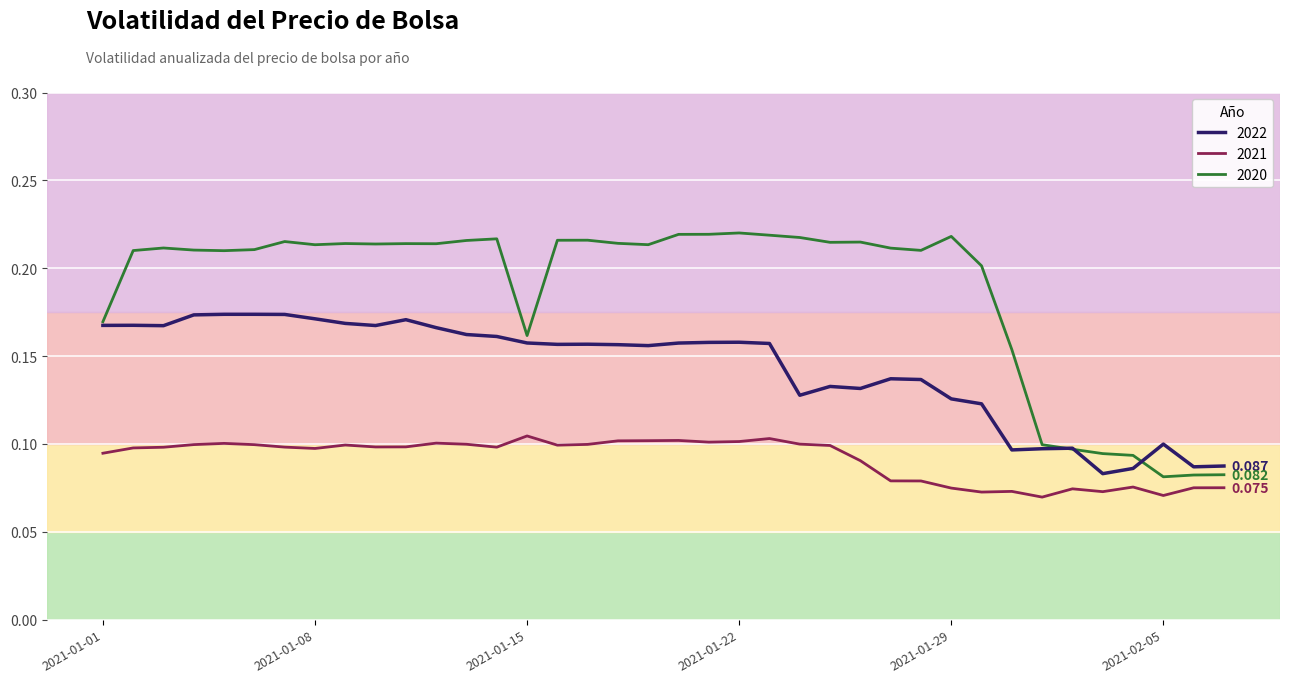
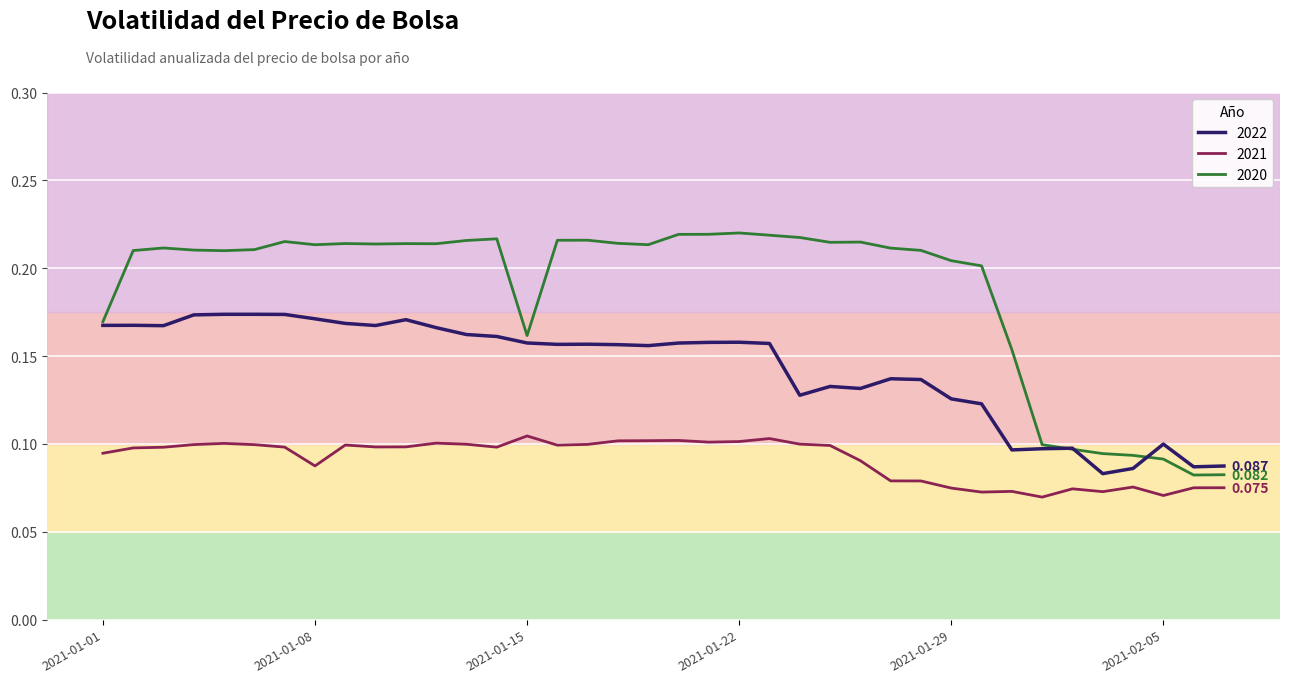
2021, 2021-01-08: 0.097 -> 0.087
2020, 2021-01-29: 0.218 -> 0.204
2020, 2021-02-05: 0.081 -> 0.091
